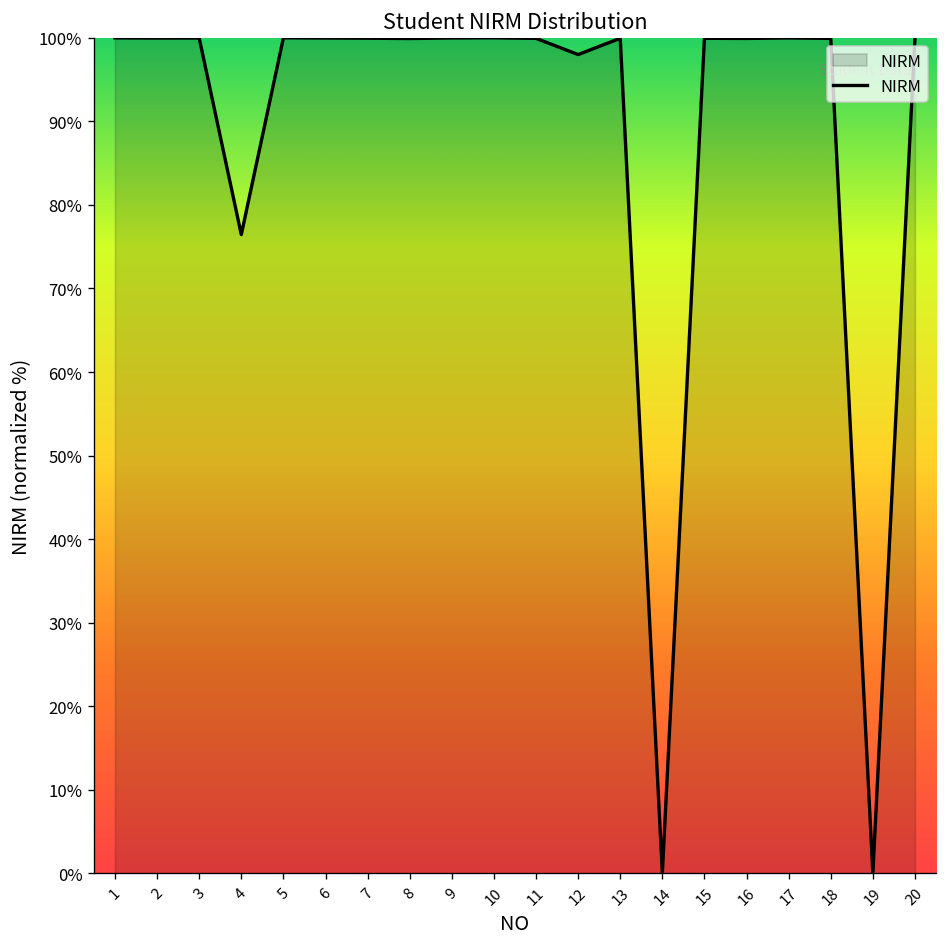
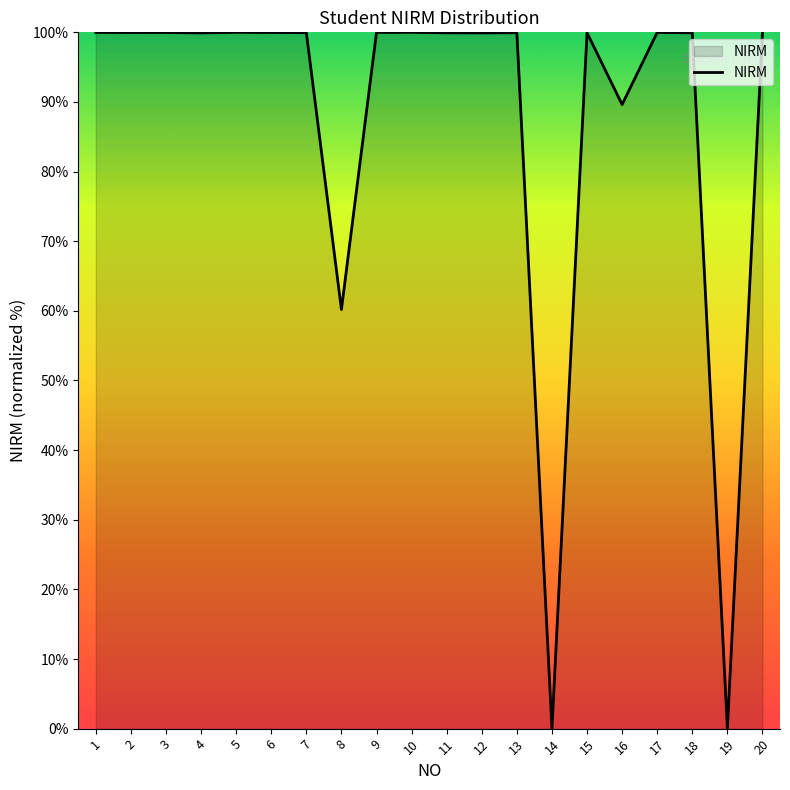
4: 76% -> 100%
8: 100% -> 60%
12: 98% -> 100%
16: 100% -> 90%
